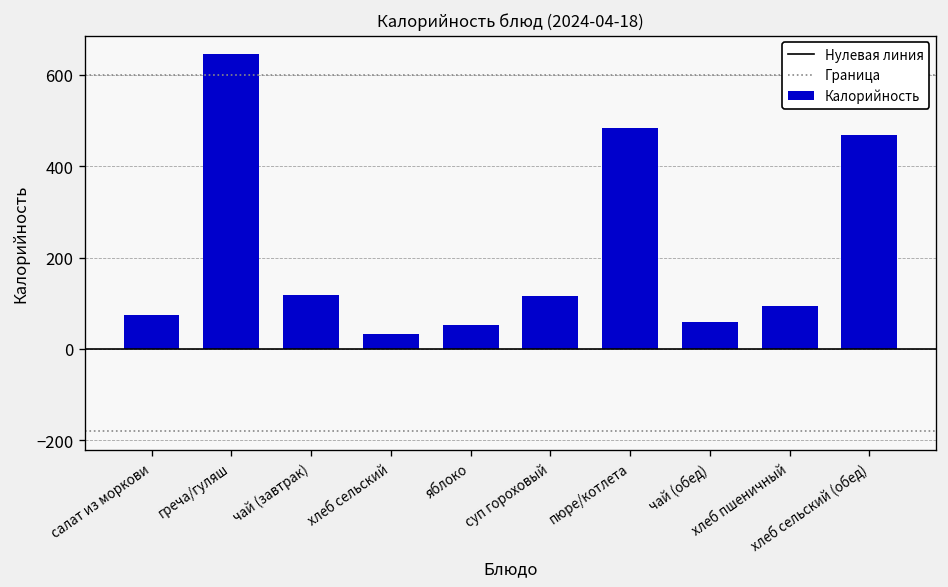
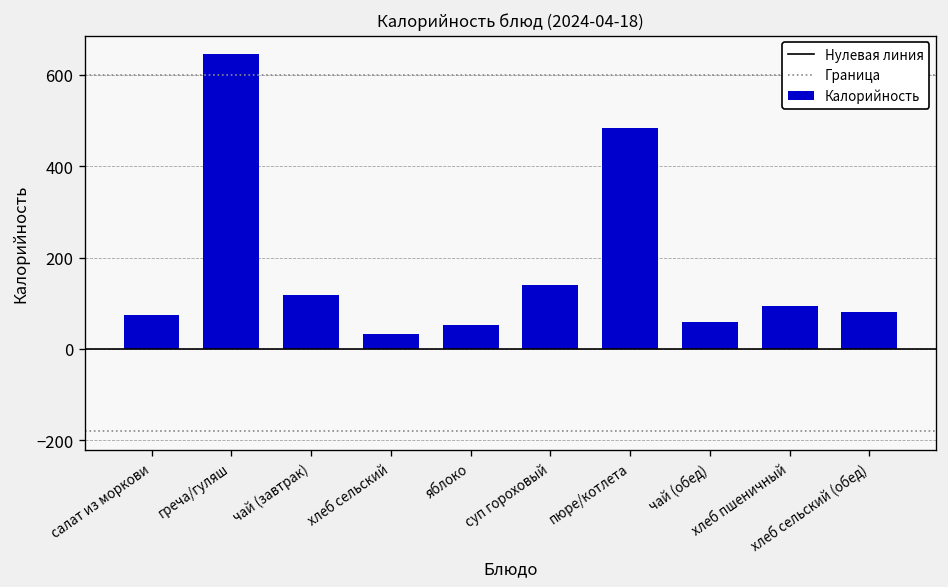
суп гороховый: 120 -> 140
хлеб сельский (обед): 470 -> 80
